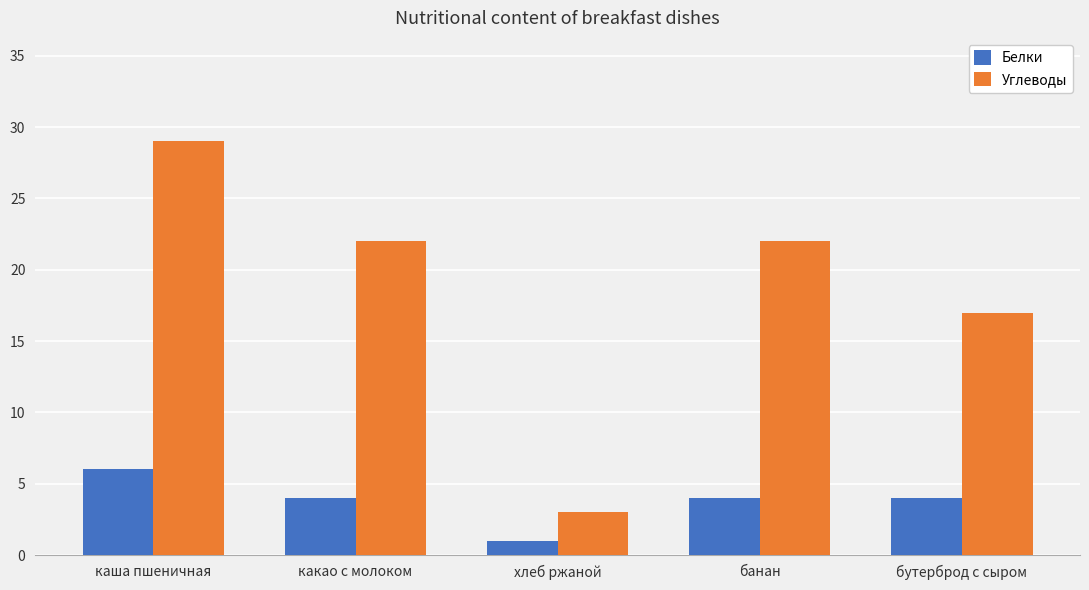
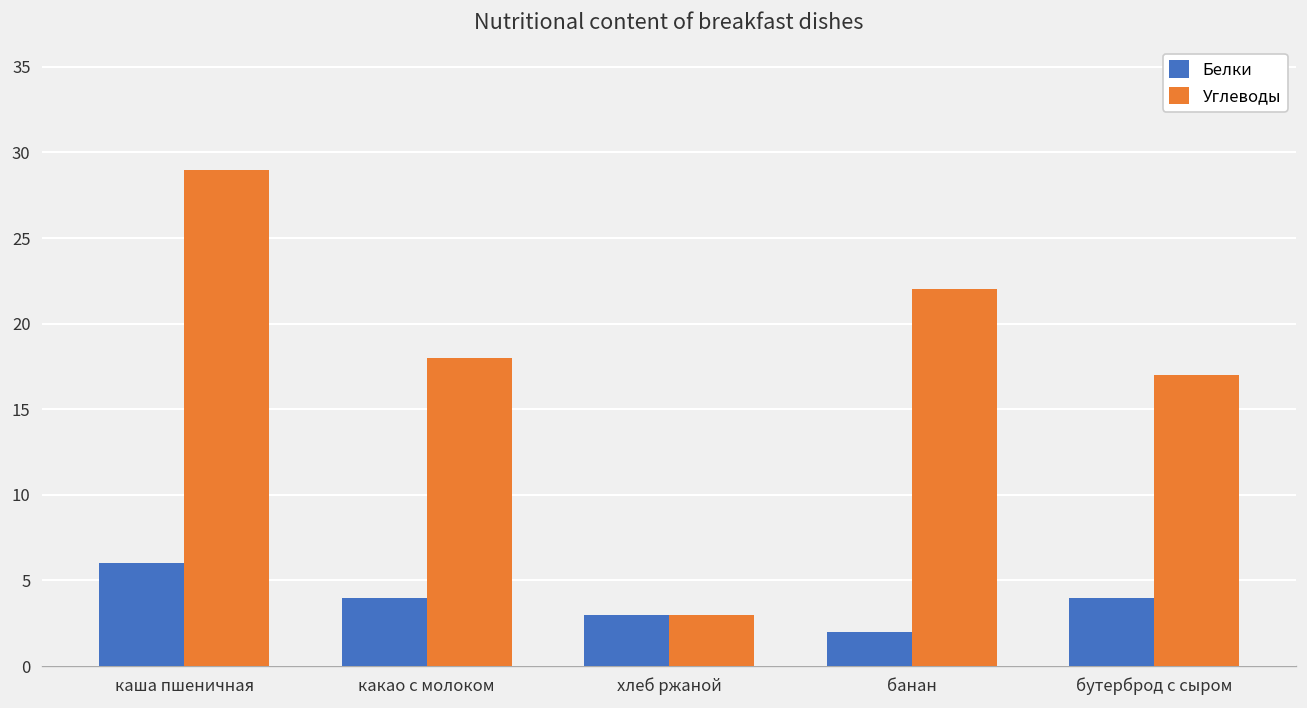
Углеводы, какао с молоком: 22 -> 18
Белки, хлеб ржаной: 1 -> 3
Белки, банан: 4 -> 2
